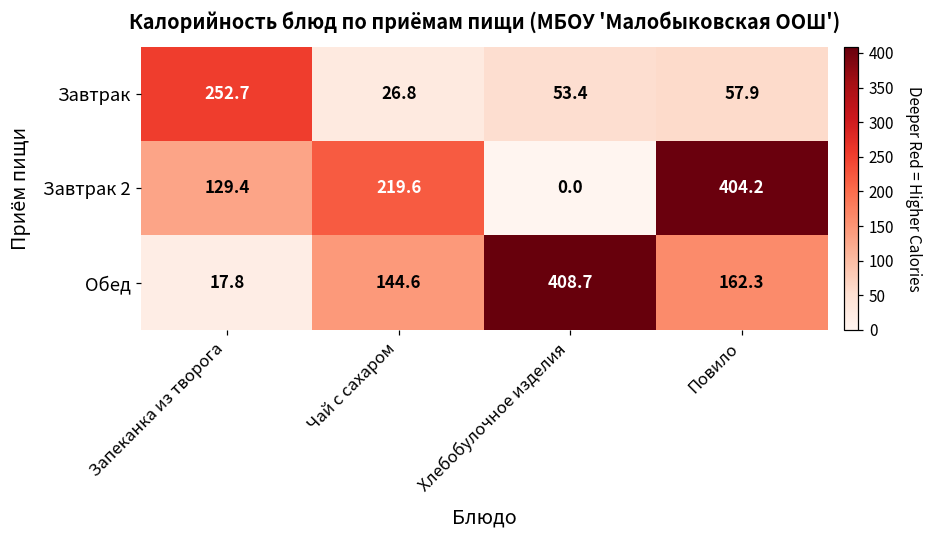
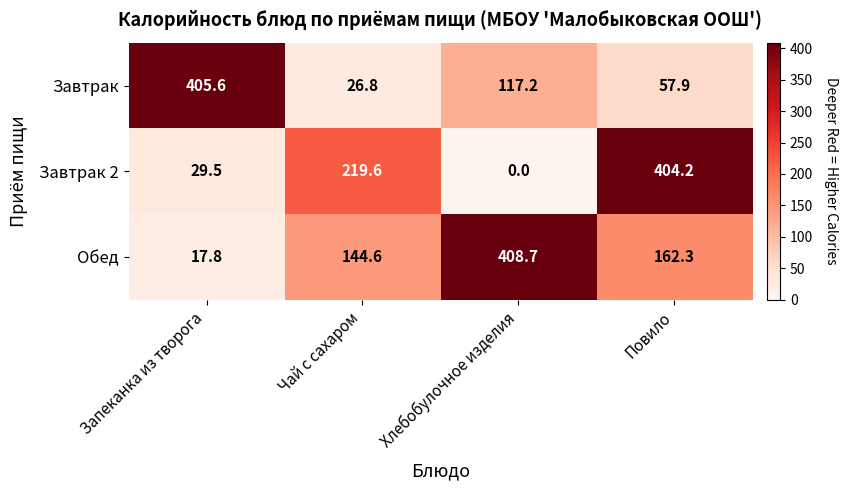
Завтрак, Запеканка из творога: 252.7 -> 405.6
Завтрак, Хлебобулочное изделия: 53.4 -> 117.2
Завтрак 2, Запеканка из творога: 129.4 -> 29.5
